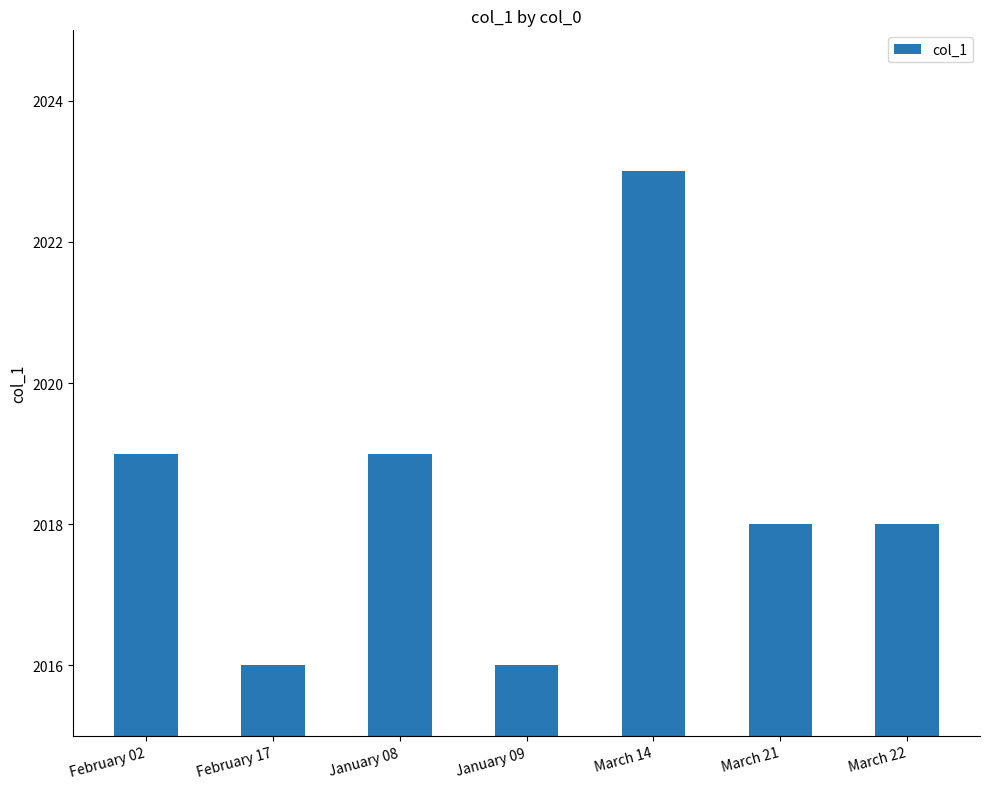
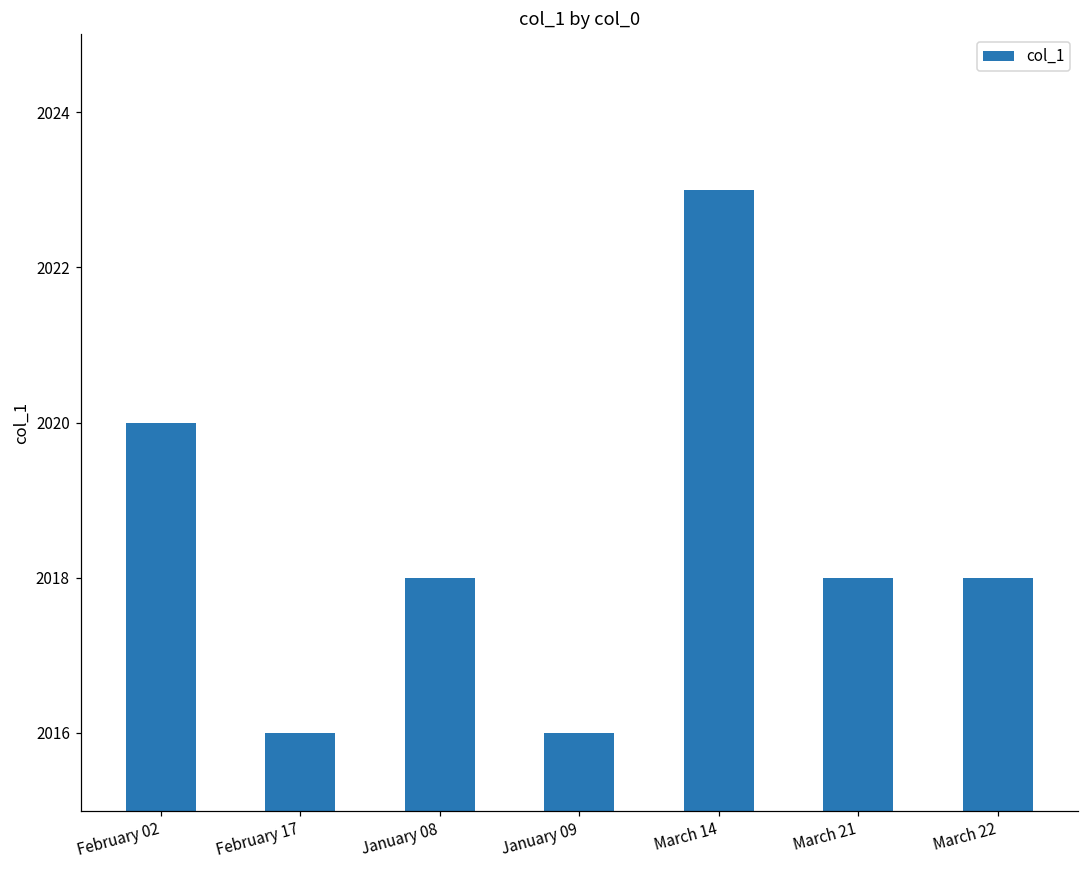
February 02: 2019 -> 2020
January 08: 2019 -> 2018
